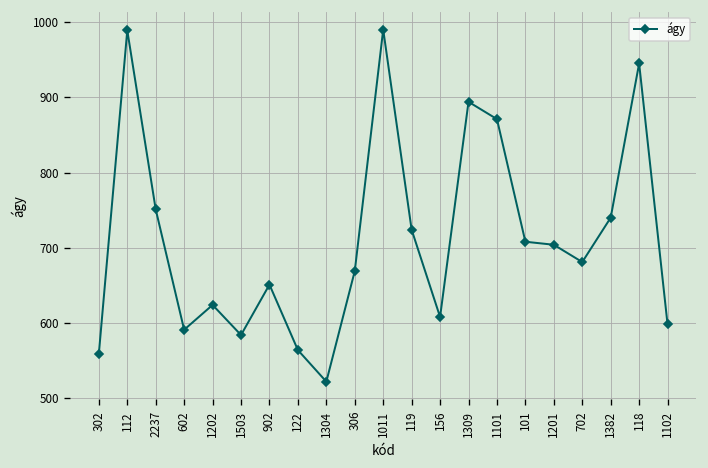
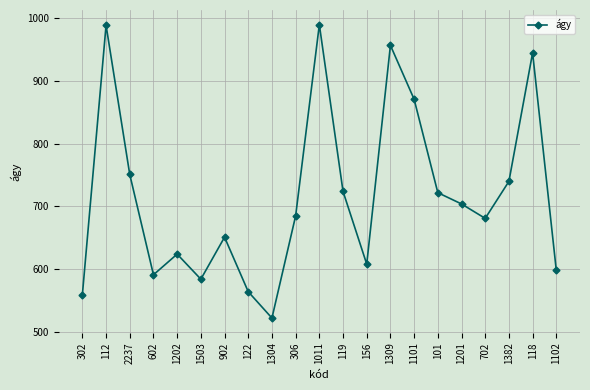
306: 670 -> 690
1309: 890 -> 960
101: 710 -> 720
